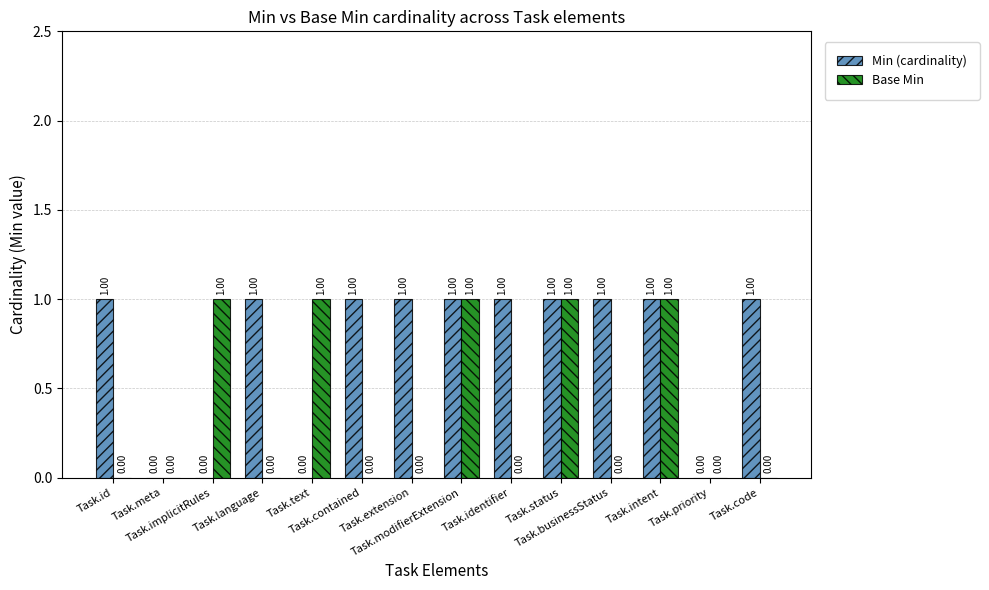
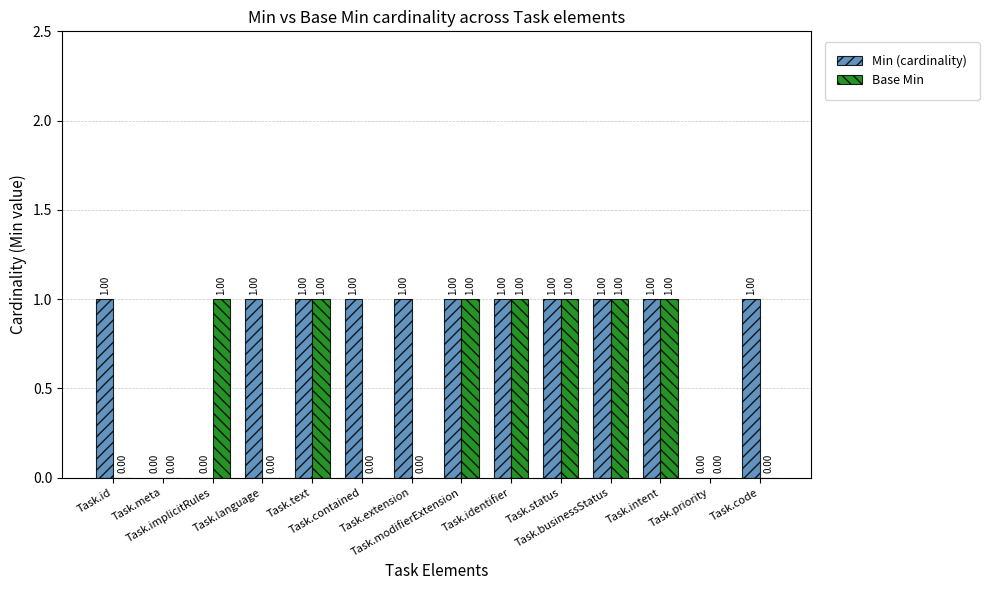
Min (cardinality), Task.text: 0.00 -> 1.00
Base Min, Task.identifier: 0.00 -> 1.00
Base Min, Task.businessStatus: 0.00 -> 1.00
